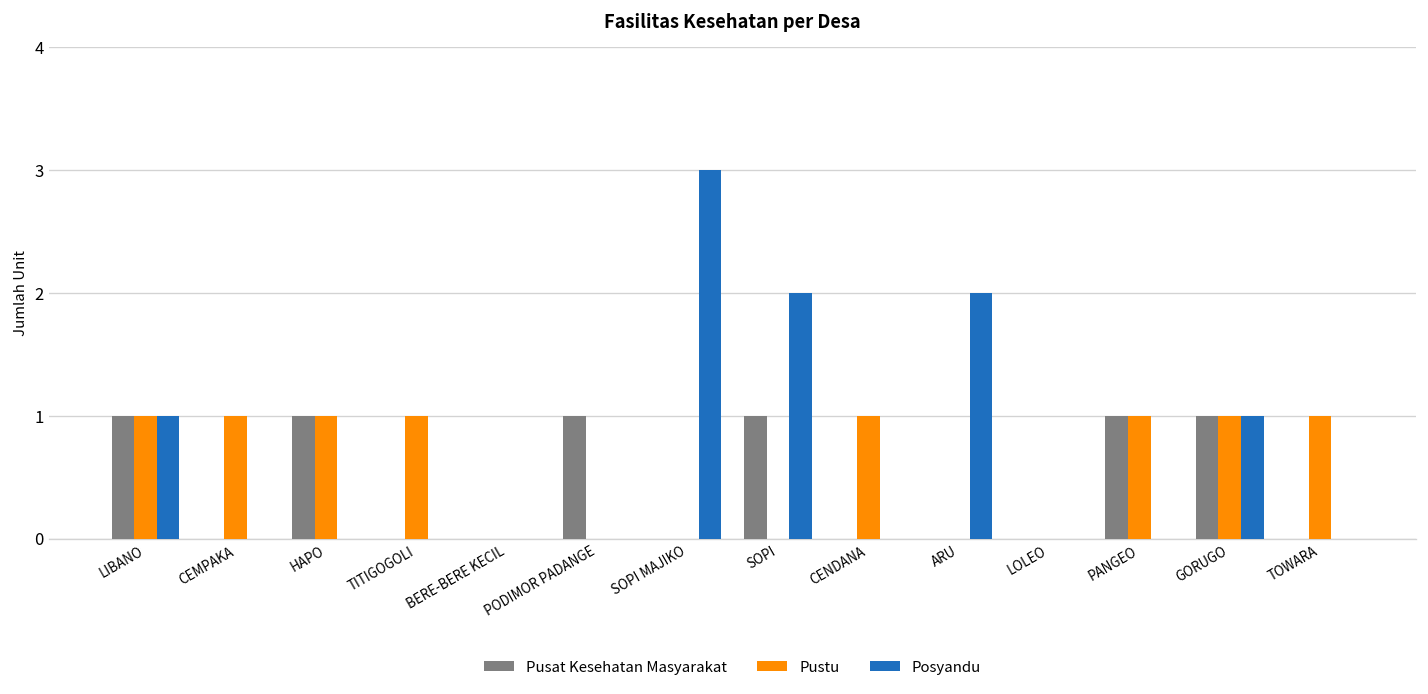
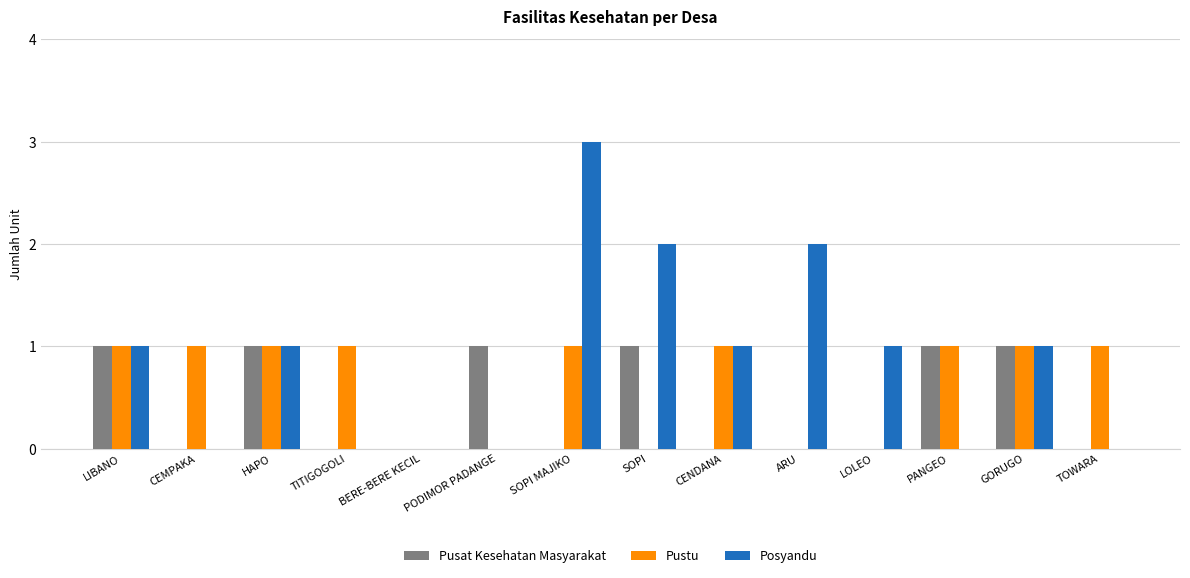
Posyandu, HAPO: 0 -> 1
Pustu, SOPI MAJIKO: 0 -> 1
Posyandu, CENDANA: 0 -> 1
Posyandu, LOLEO: 0 -> 1
